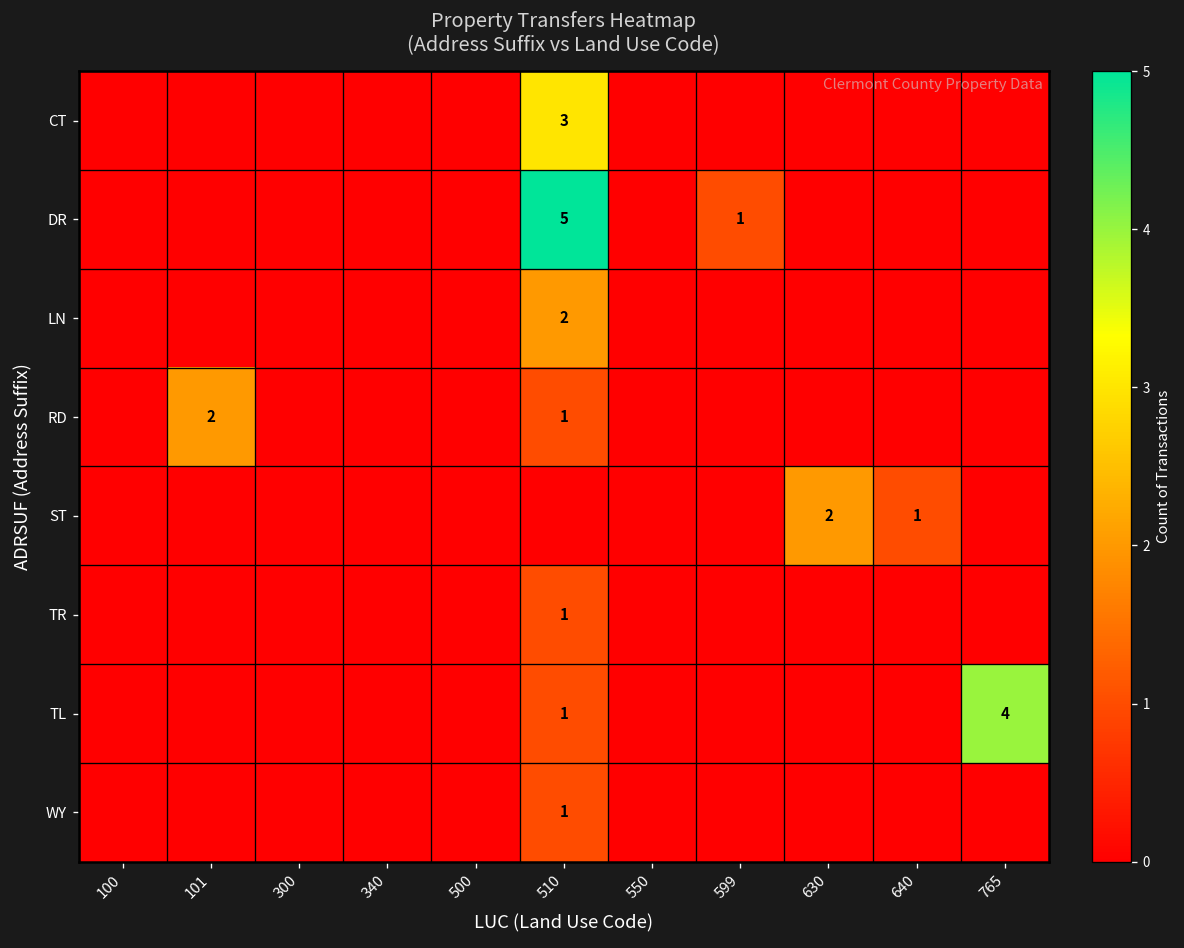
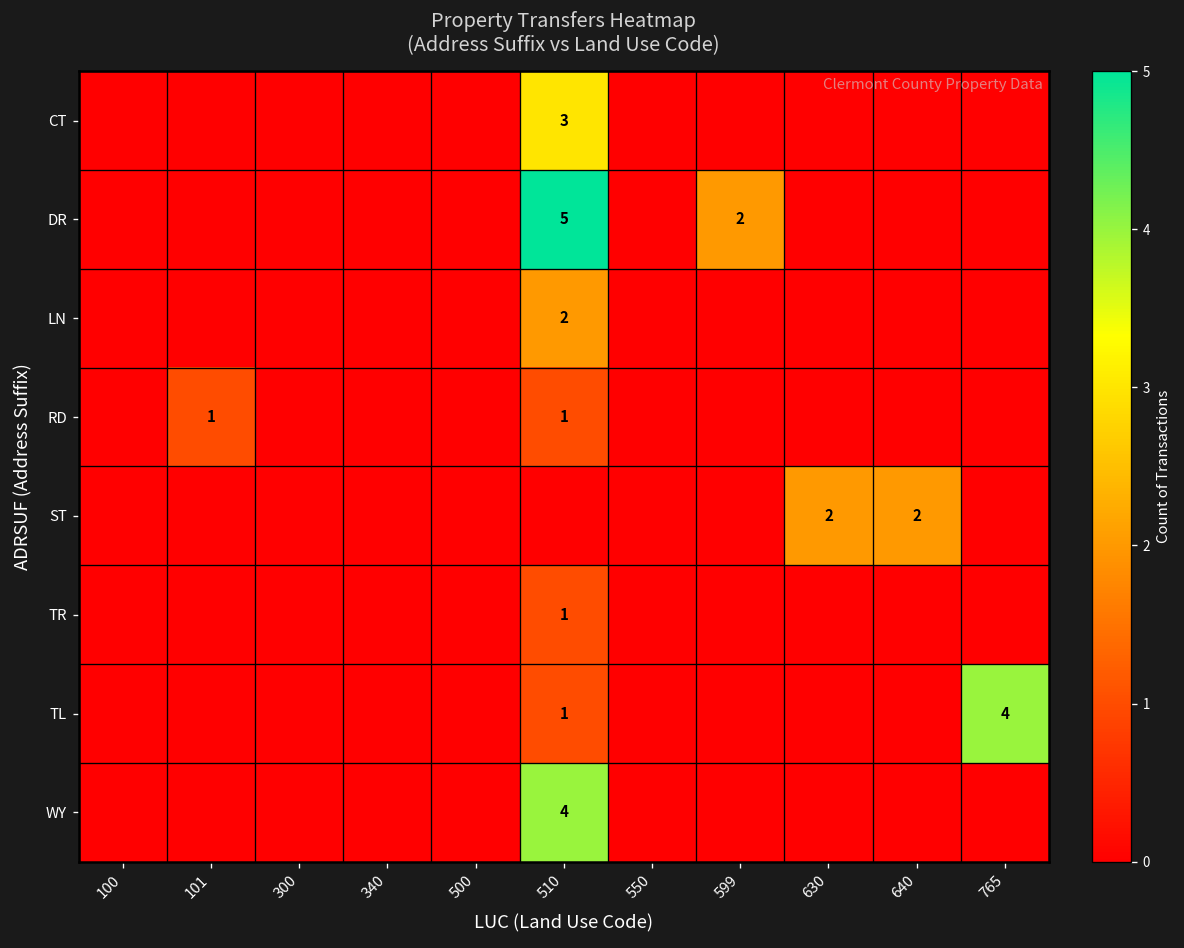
DR, 599: 1 -> 2
RD, 101: 2 -> 1
ST, 640: 1 -> 2
WY, 510: 1 -> 4
